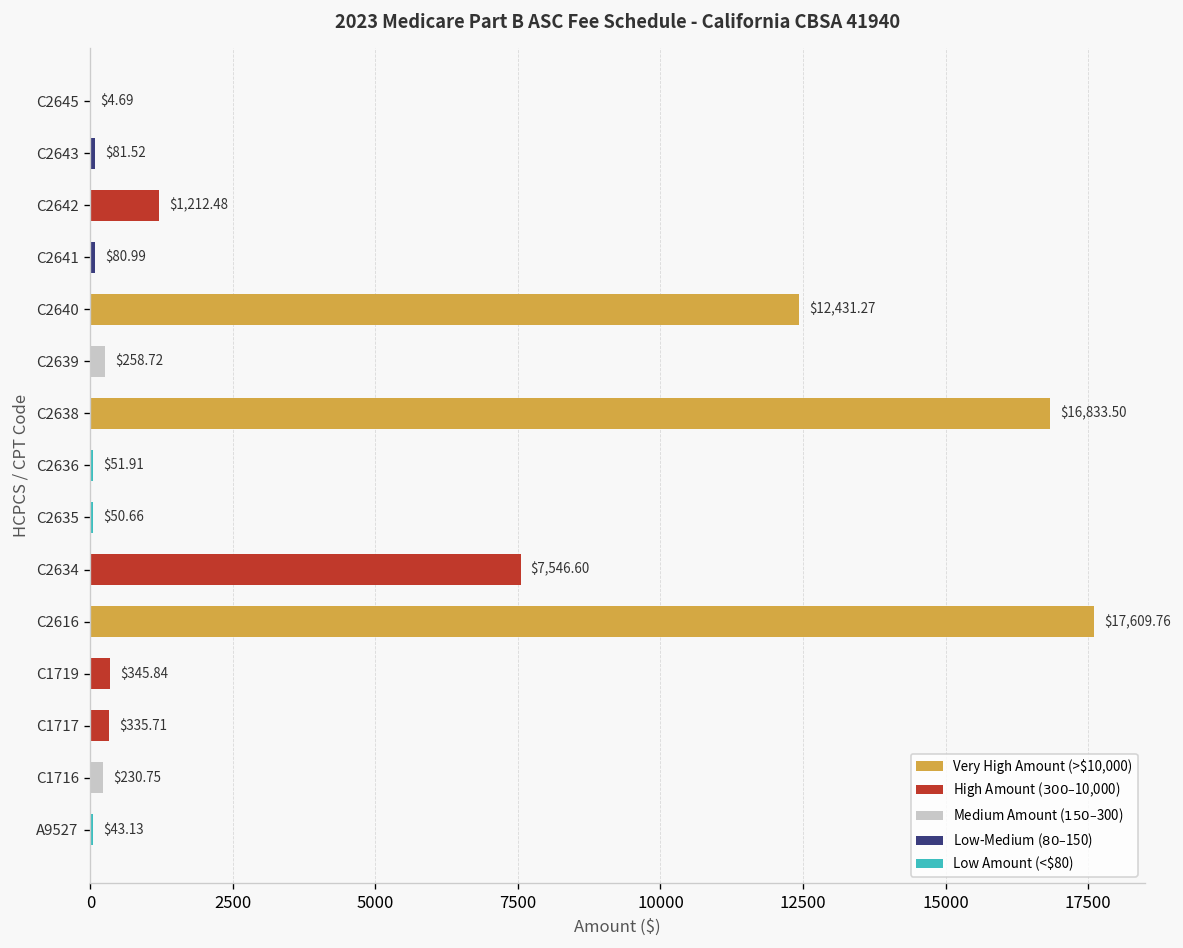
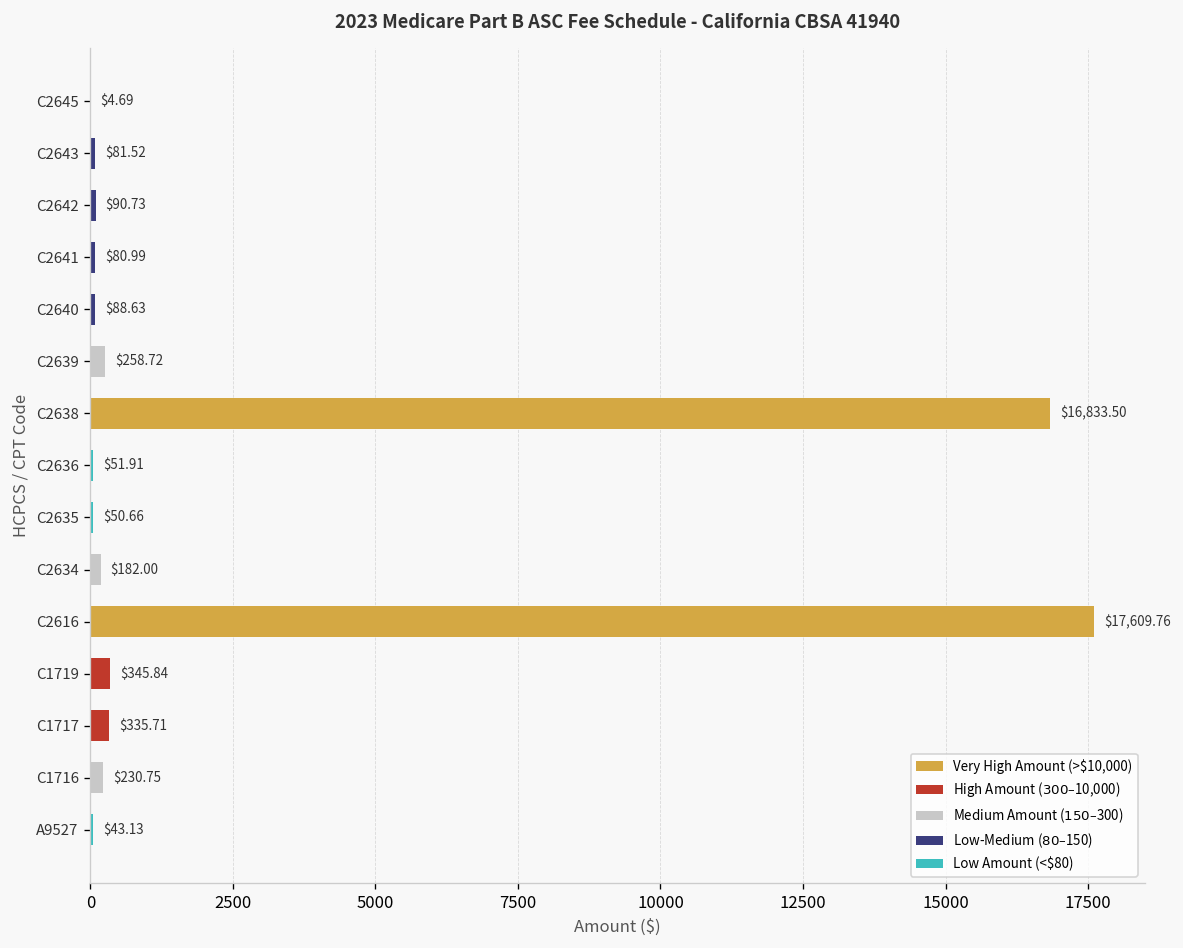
C2642: $1,212.48 -> $90.73
C2640: $12,431.27 -> $88.63
C2634: $7,546.60 -> $182.00
